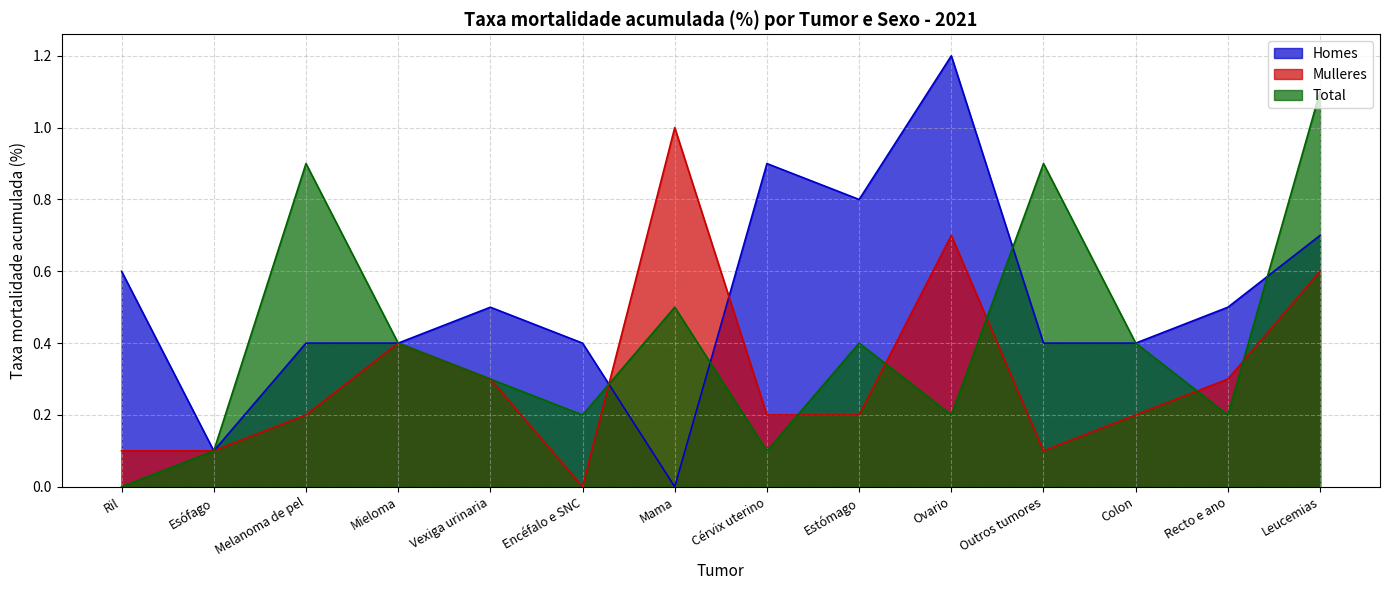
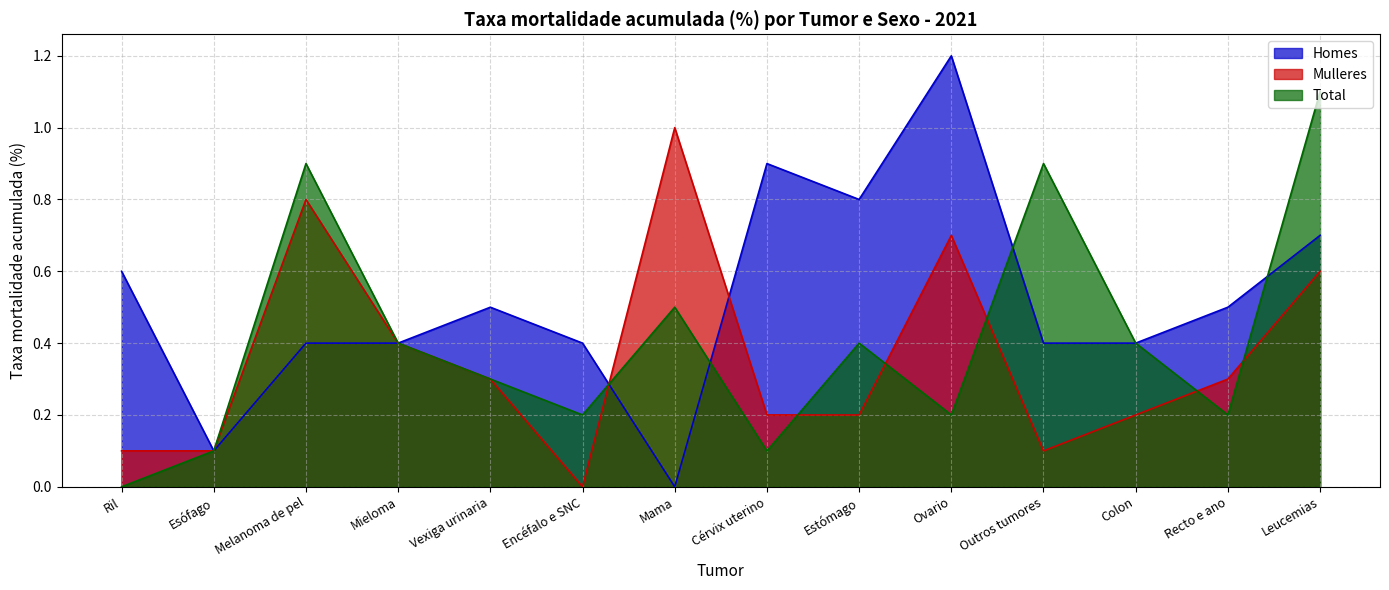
Mulleres, Melanoma de pel: 0.2 -> 0.8
